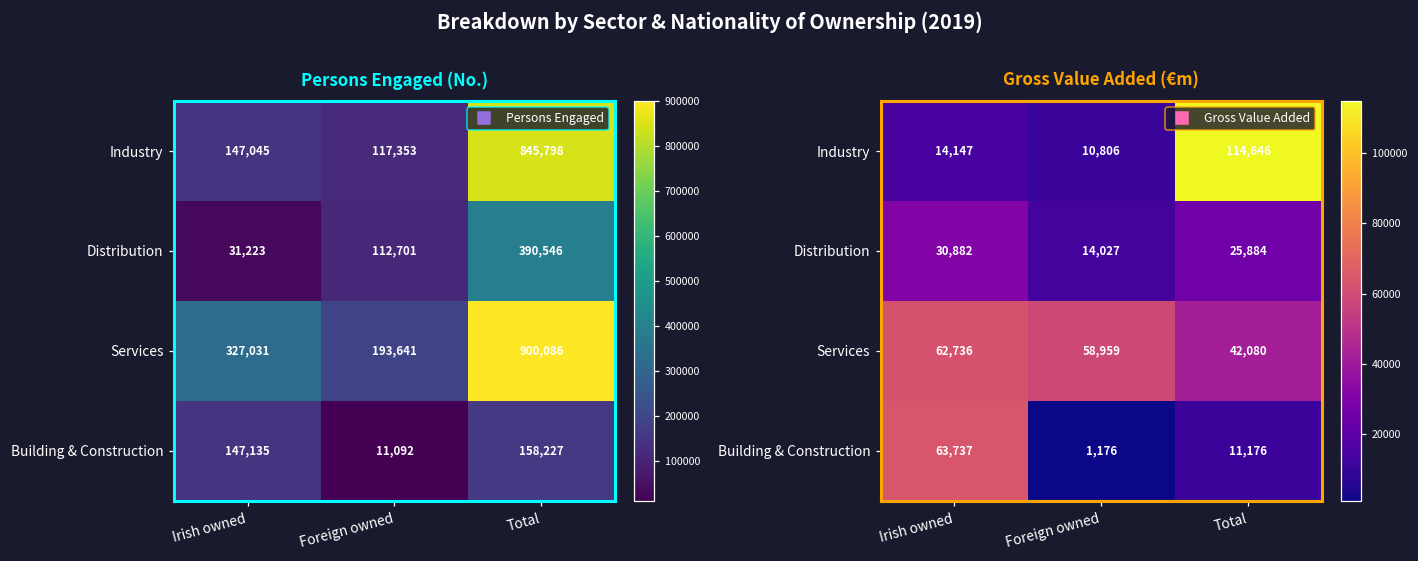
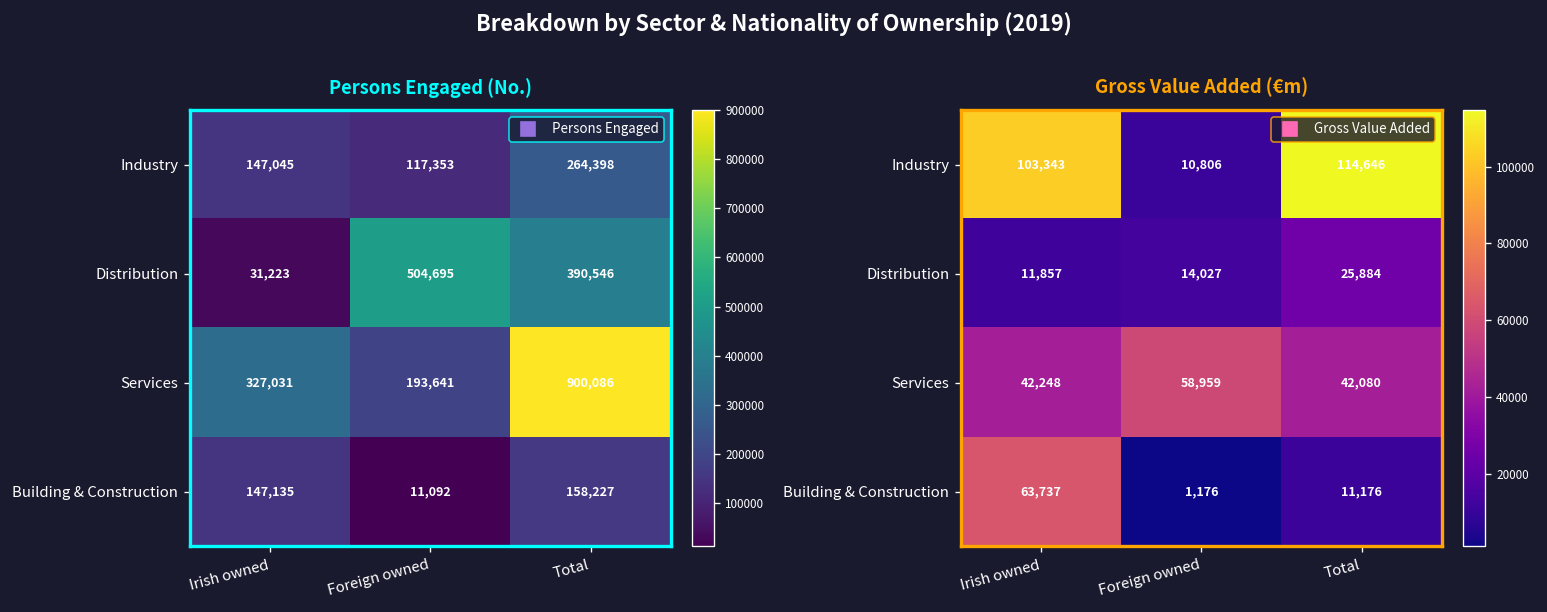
Persons Engaged (No.), Industry, Total: 845,798 -> 264,398
Persons Engaged (No.), Distribution, Foreign owned: 112,701 -> 504,695
Gross Value Added (€m), Industry, Irish owned: 14,147 -> 103,343
Gross Value Added (€m), Distribution, Irish owned: 30,882 -> 11,857
Gross Value Added (€m), Services, Irish owned: 62,736 -> 42,248
